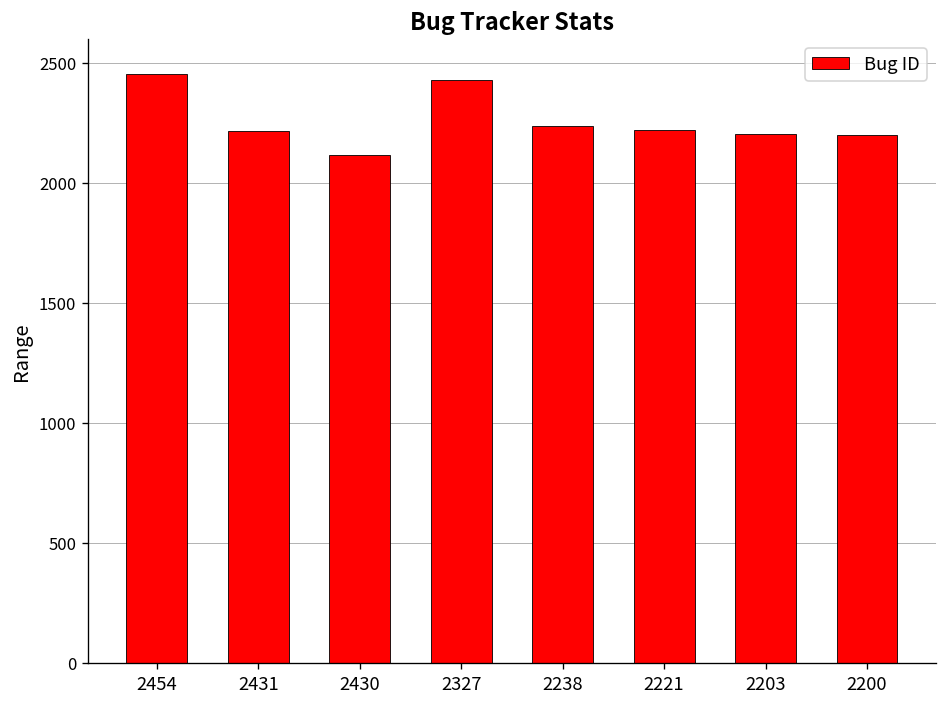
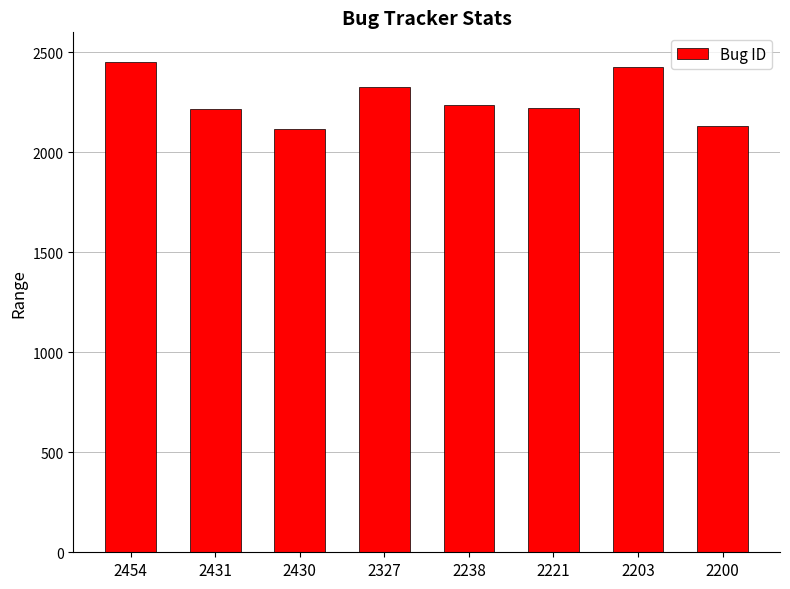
2327: 2430 -> 2330
2203: 2200 -> 2430
2200: 2200 -> 2130
